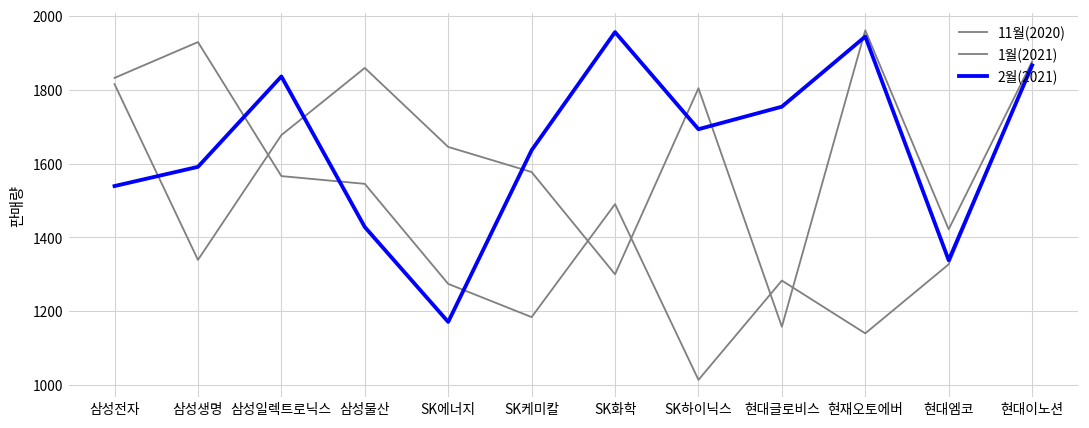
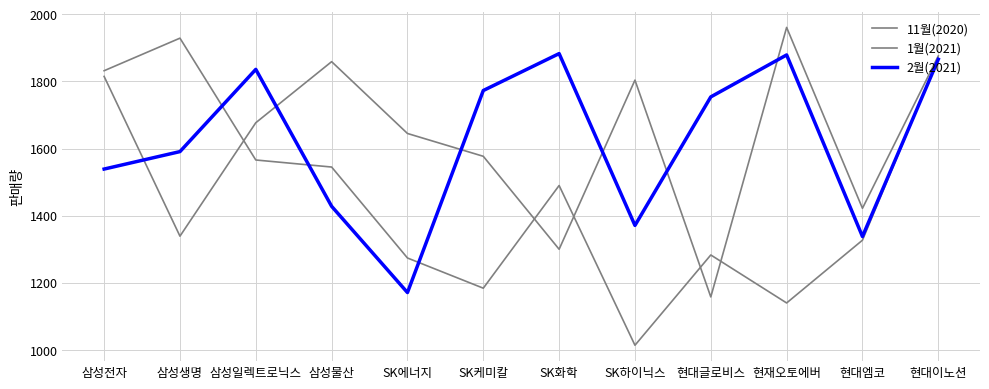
2월(2021), SK케미칼: 1640 -> 1770
2월(2021), SK화학: 1960 -> 1880
2월(2021), SK하이닉스: 1690 -> 1370
2월(2021), 현재오토에버: 1940 -> 1880
